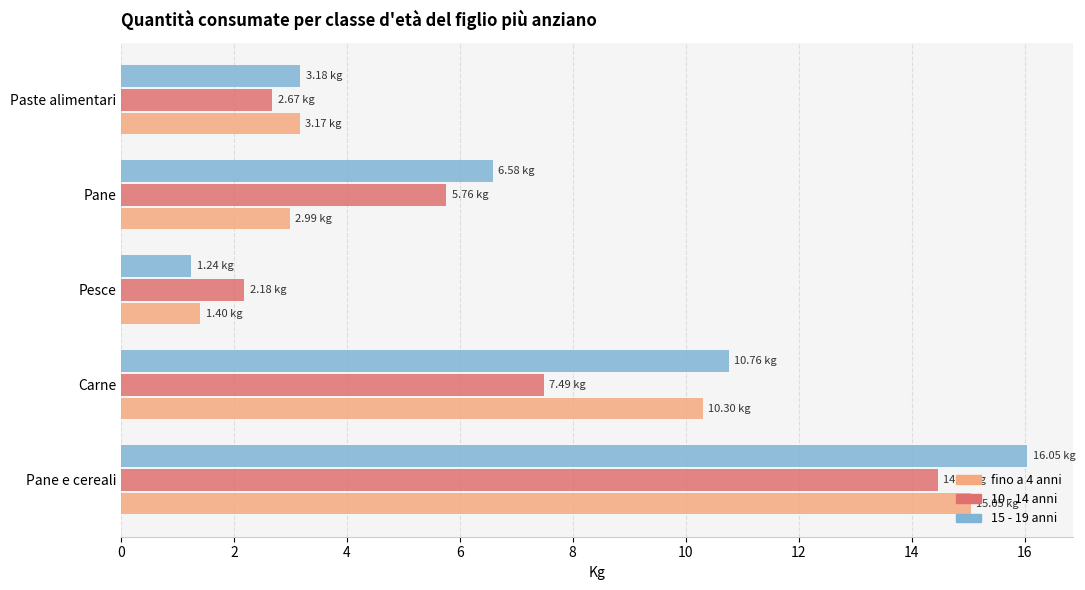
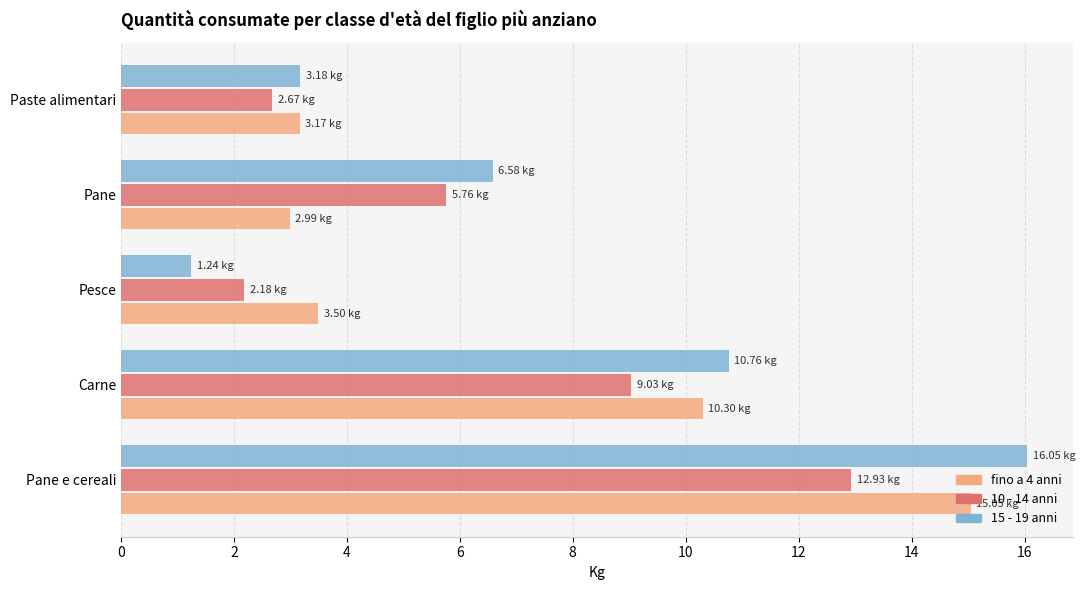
fino a 4 anni, Pesce: 1.40 -> 3.50
10 - 14 anni, Carne: 7.49 -> 9.03
10 - 14 anni, Pane e cereali: 14.46 -> 12.93
